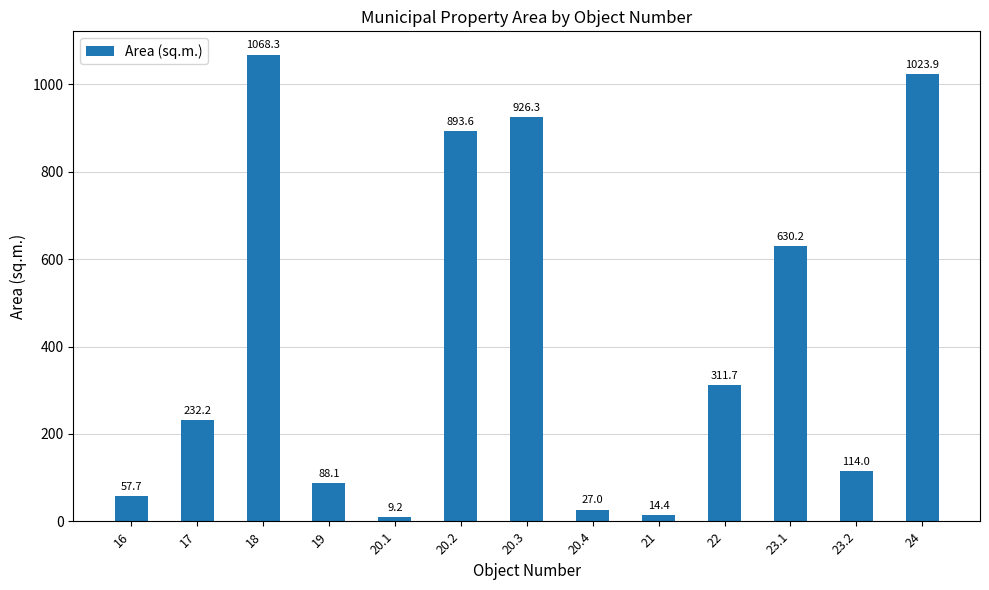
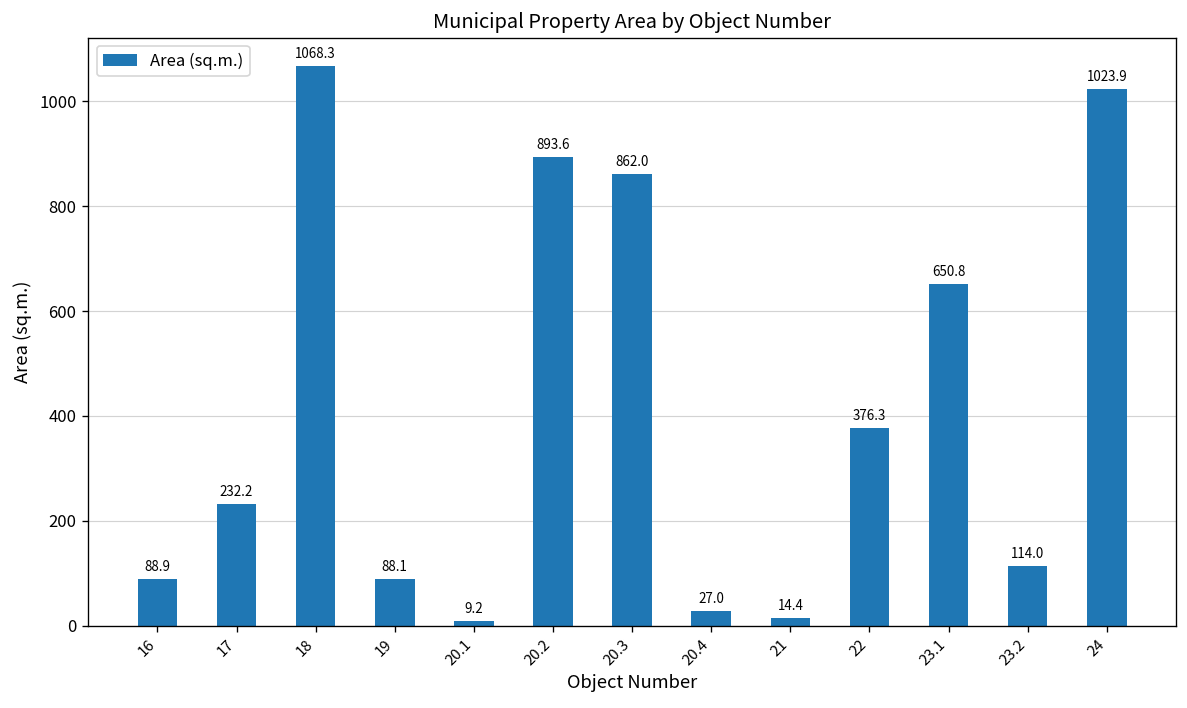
16: 57.7 -> 88.9
20.3: 926.3 -> 862.0
22: 311.7 -> 376.3
23.1: 630.2 -> 650.8
